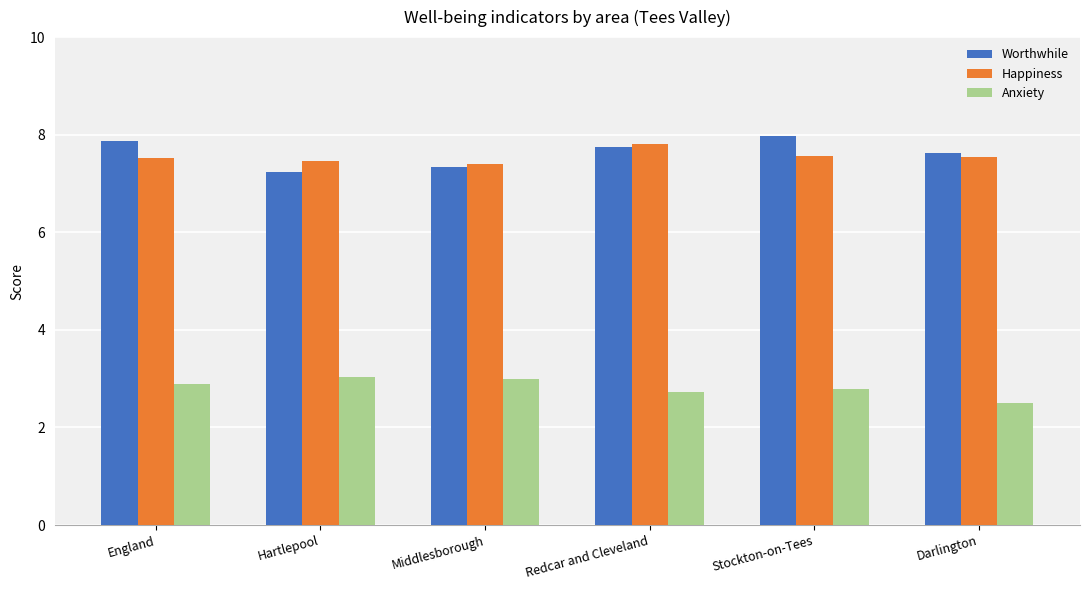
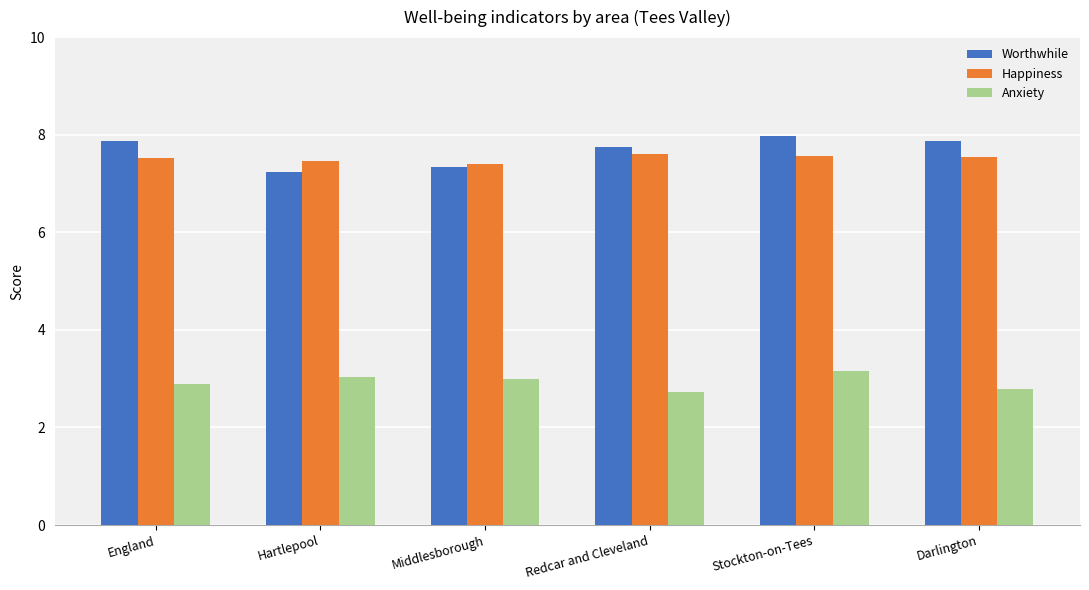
Happiness, Redcar and Cleveland: 7.8 -> 7.6
Anxiety, Stockton-on-Tees: 2.8 -> 3.2
Worthwhile, Darlington: 7.6 -> 7.9
Anxiety, Darlington: 2.5 -> 2.8
